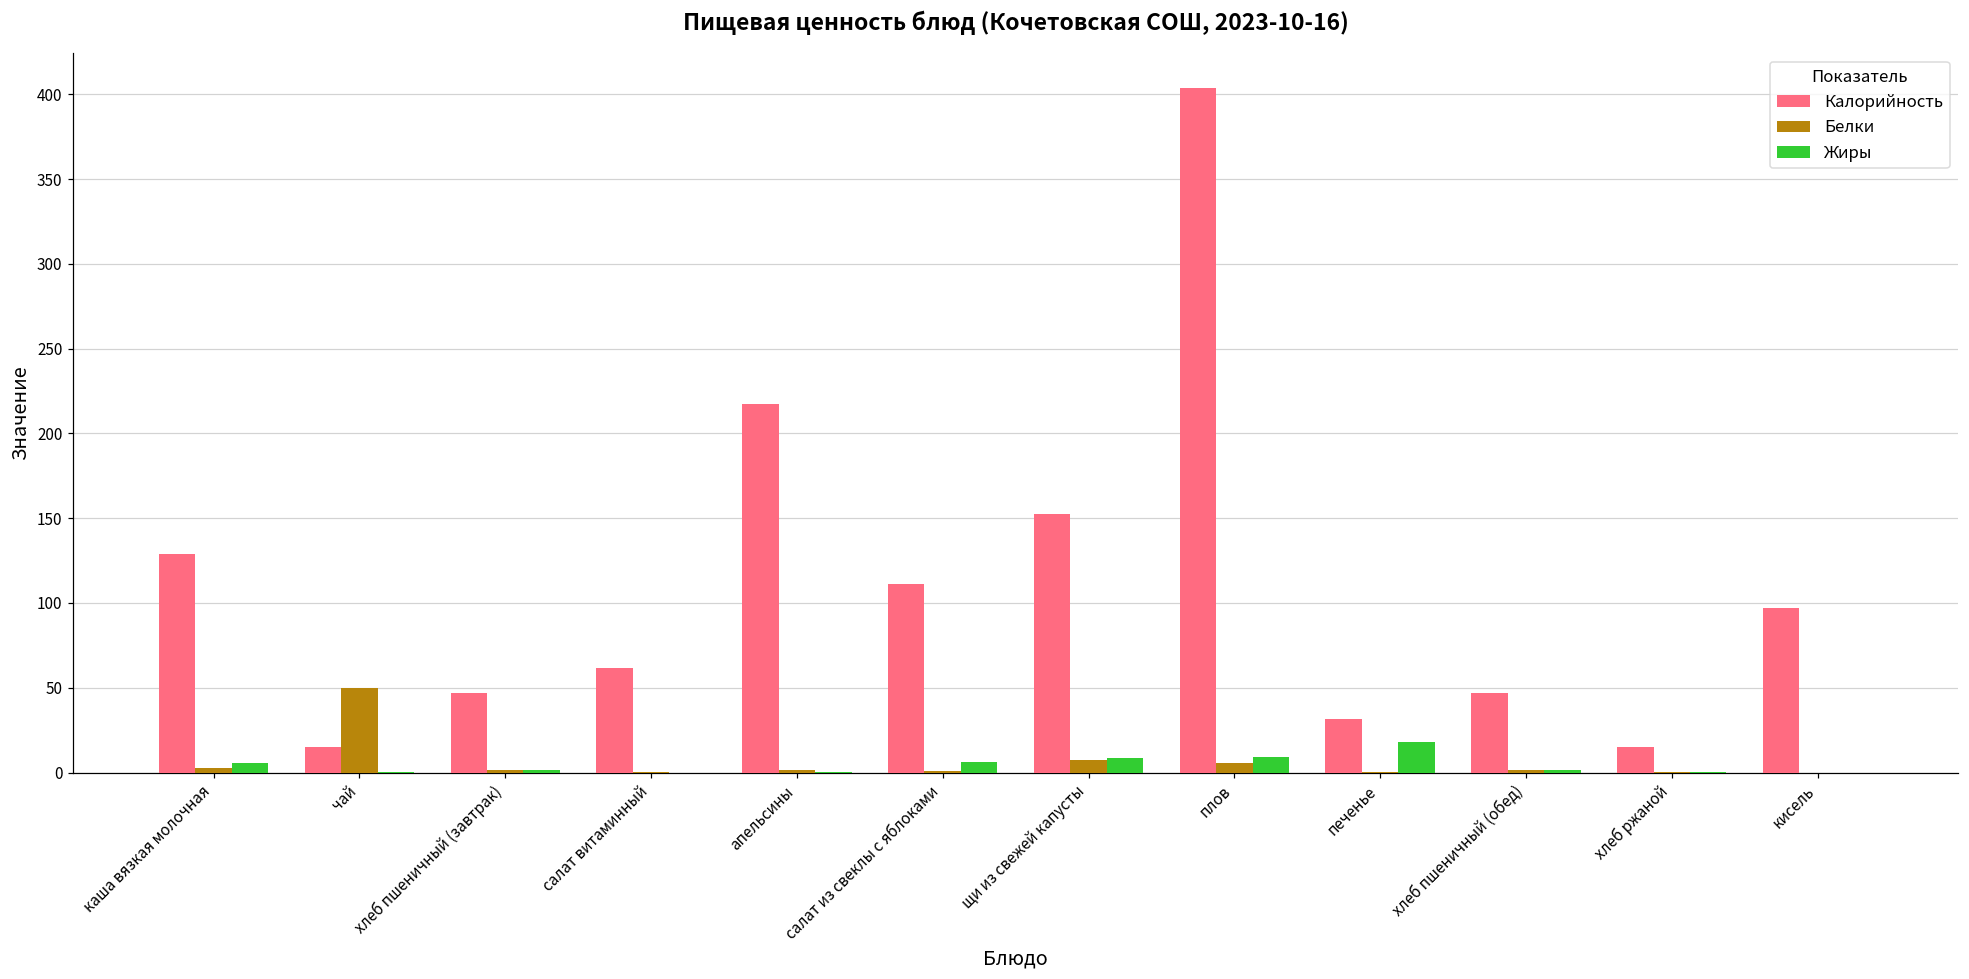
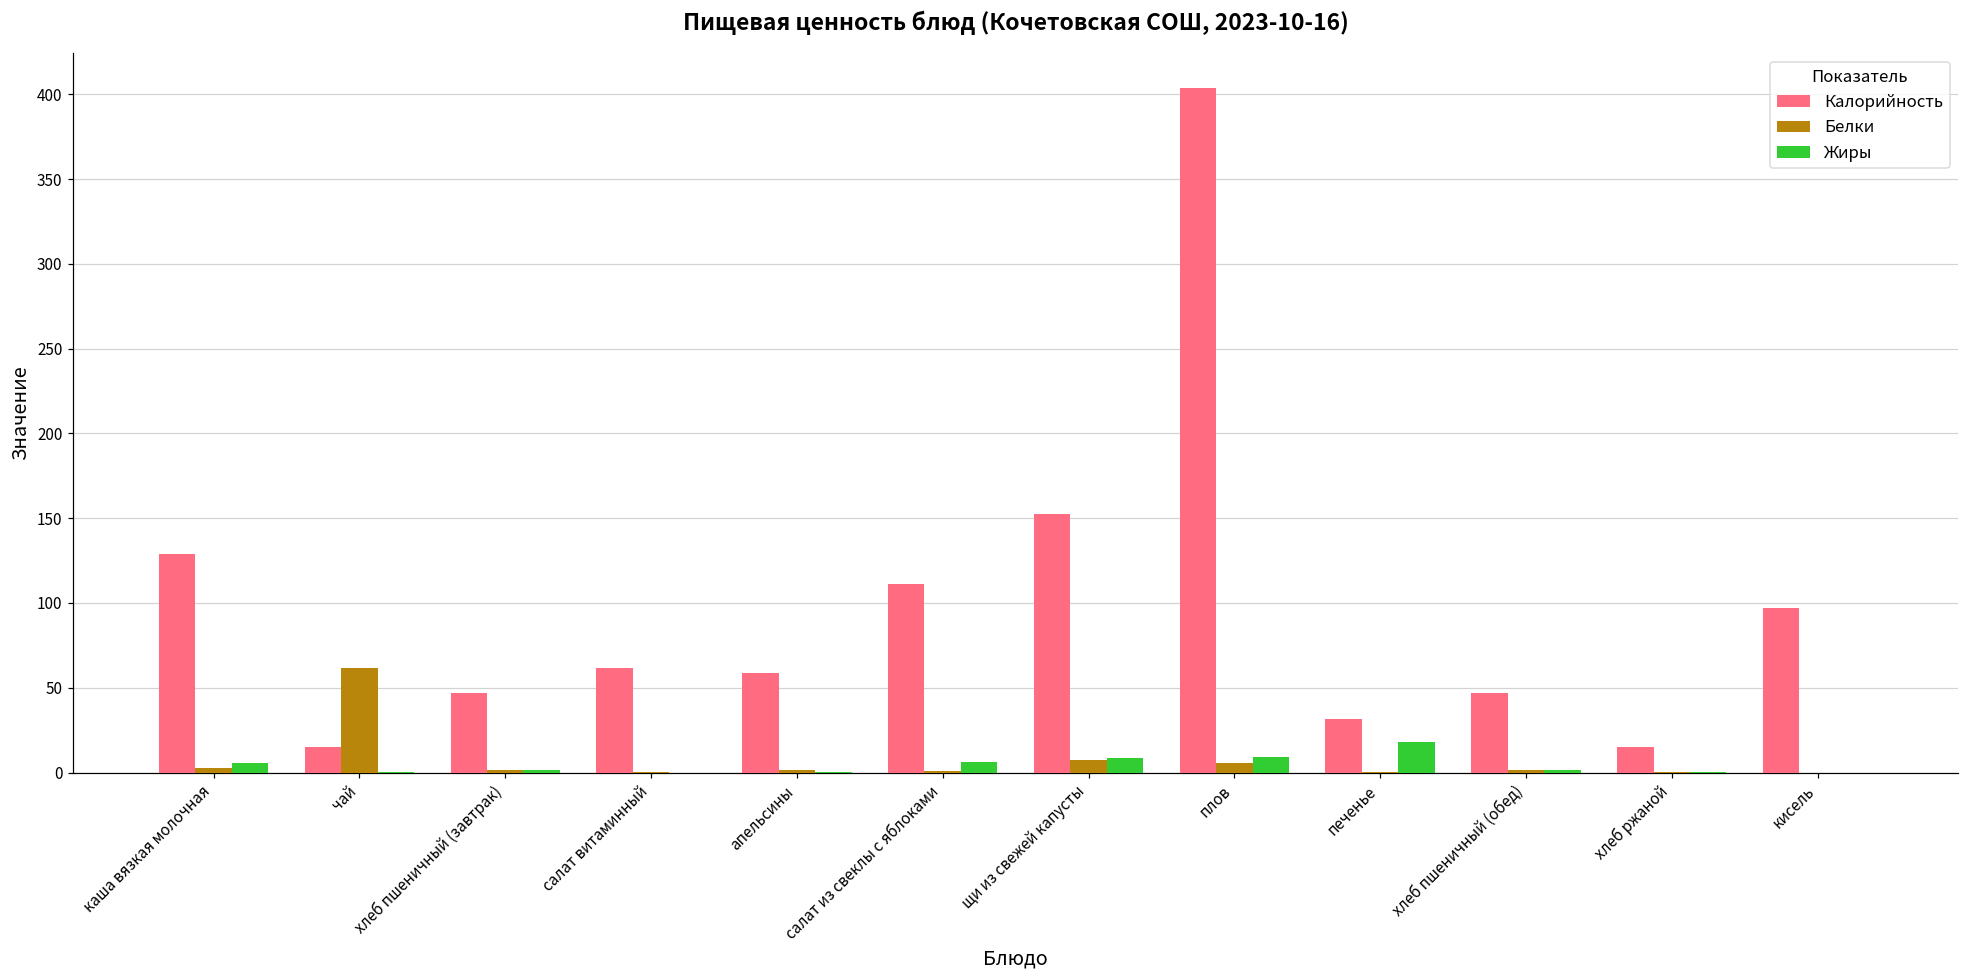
Белки, чай: 50 -> 62
Калорийность, апельсины: 217 -> 58
